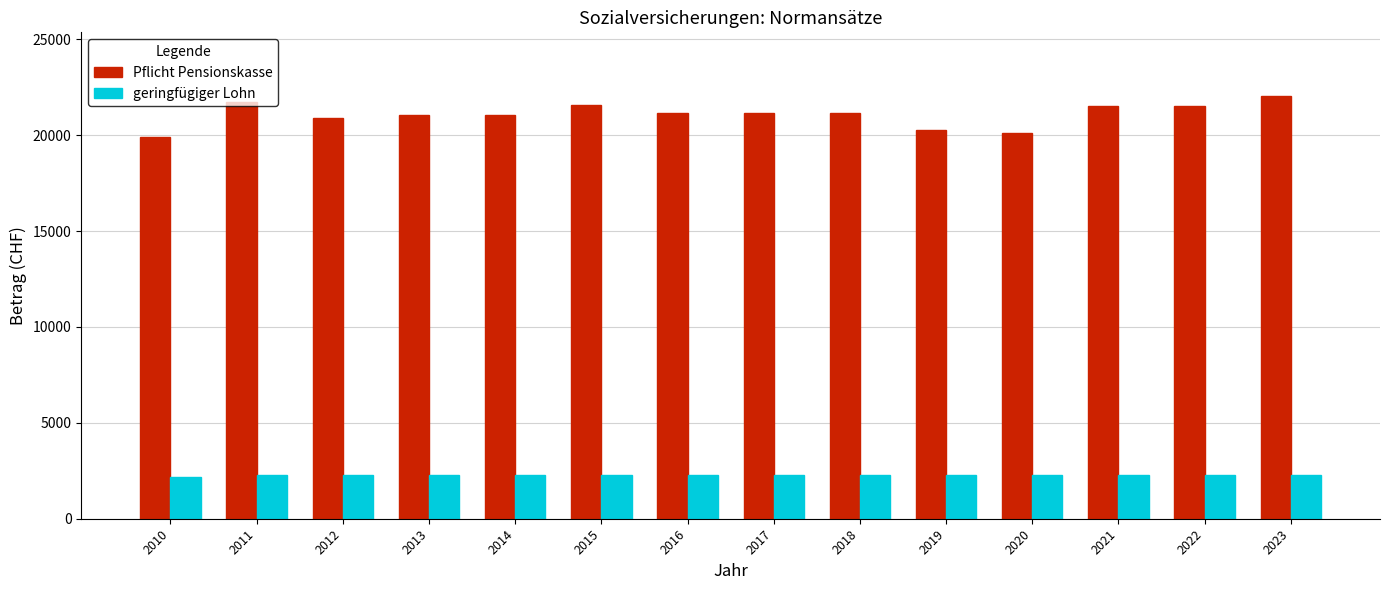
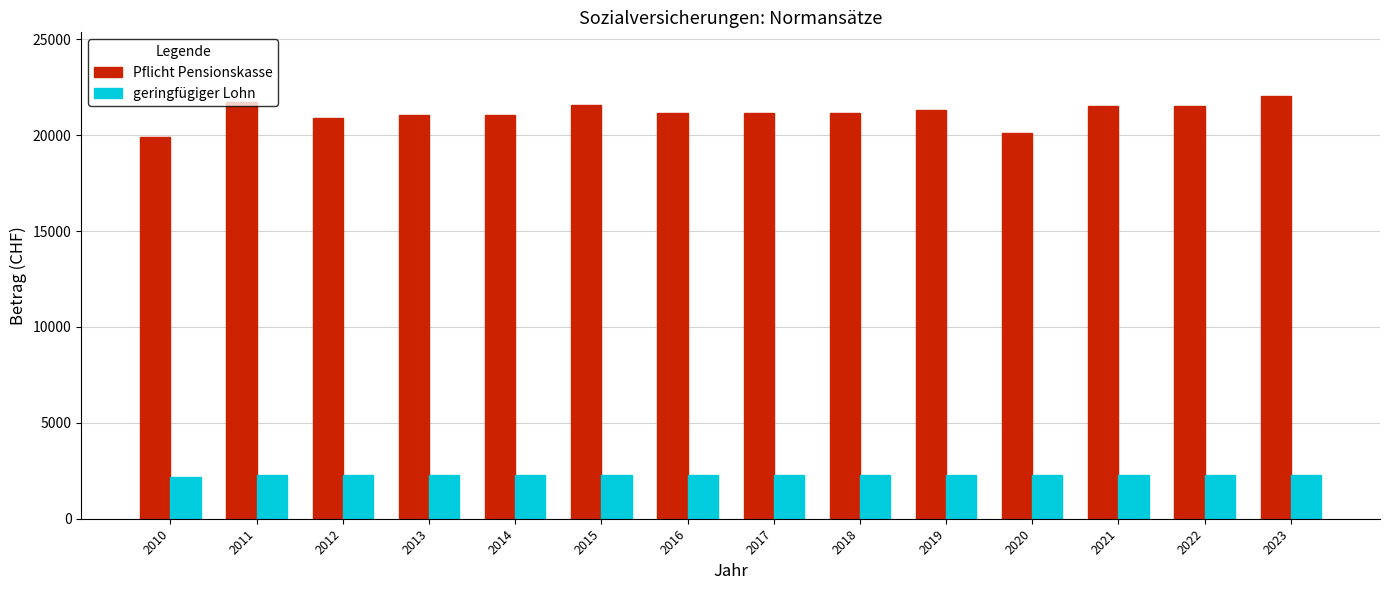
Pflicht Pensionskasse, 2019: 20200 -> 21300
